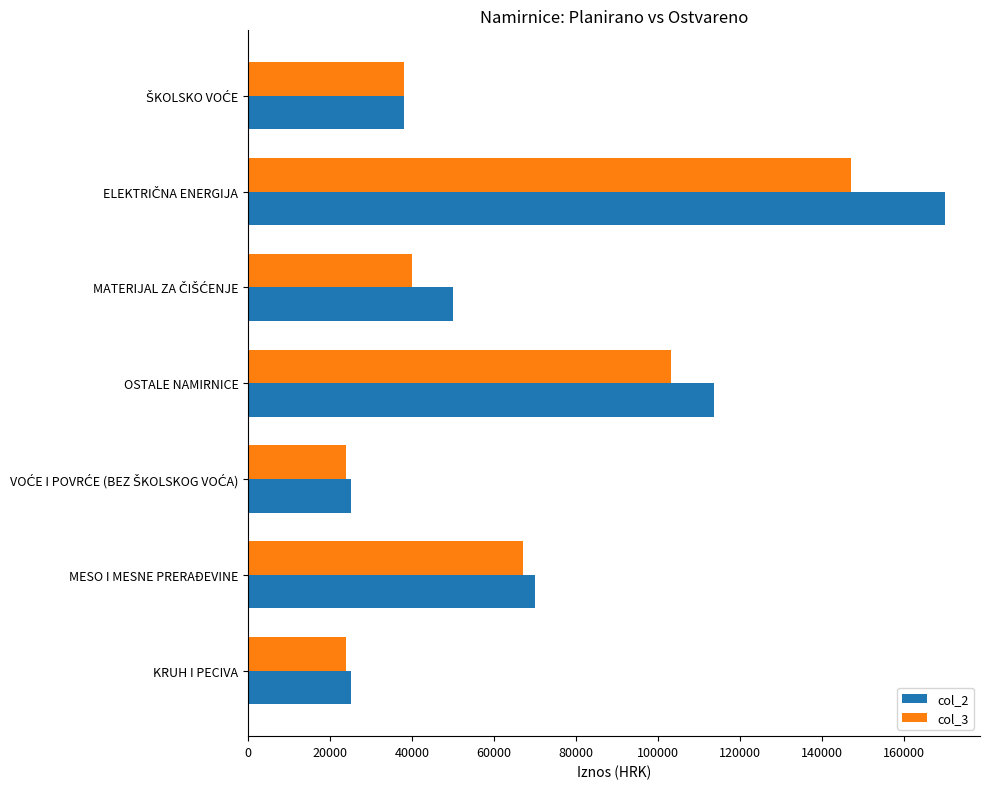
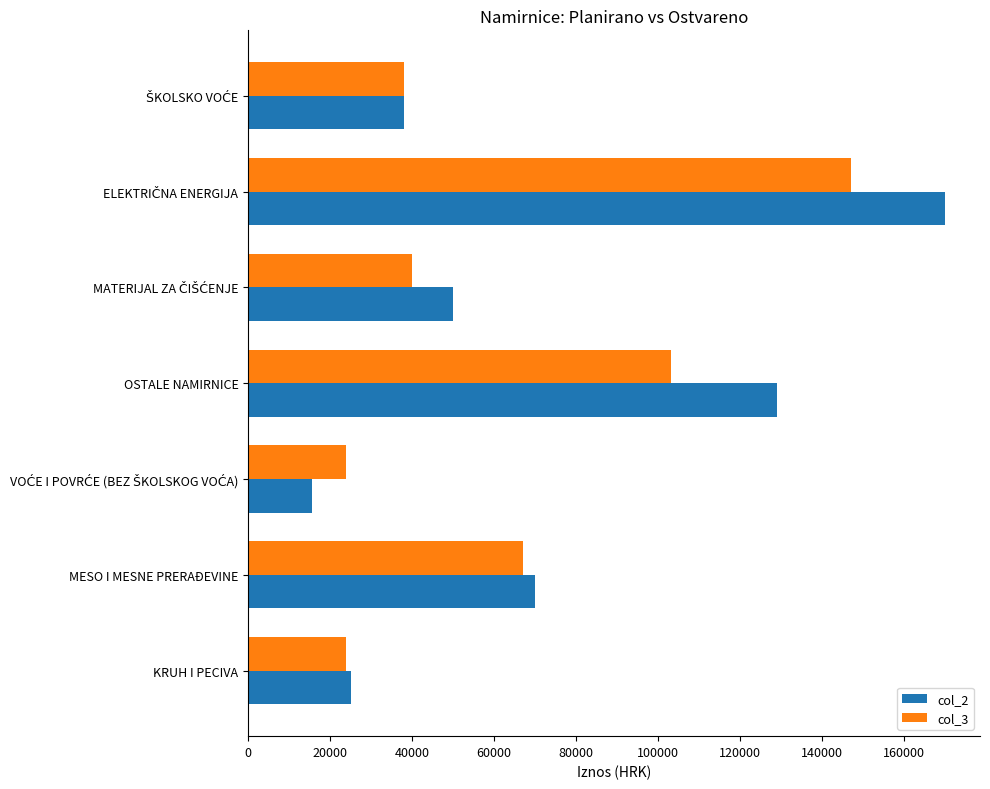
col_2, OSTALE NAMIRNICE: 114000 -> 129000
col_2, VOĆE I POVRĆE (BEZ ŠKOLSKOG VOĆA): 25000 -> 16000
